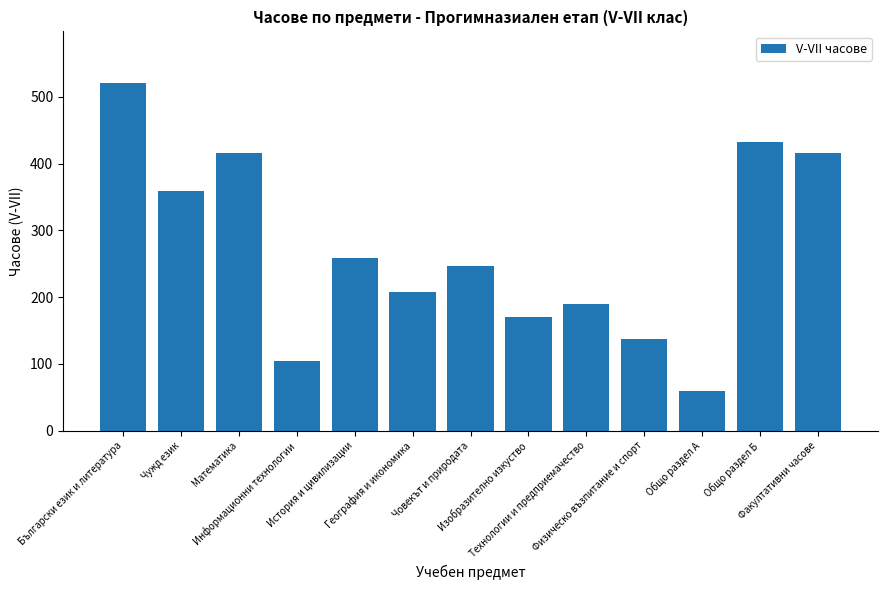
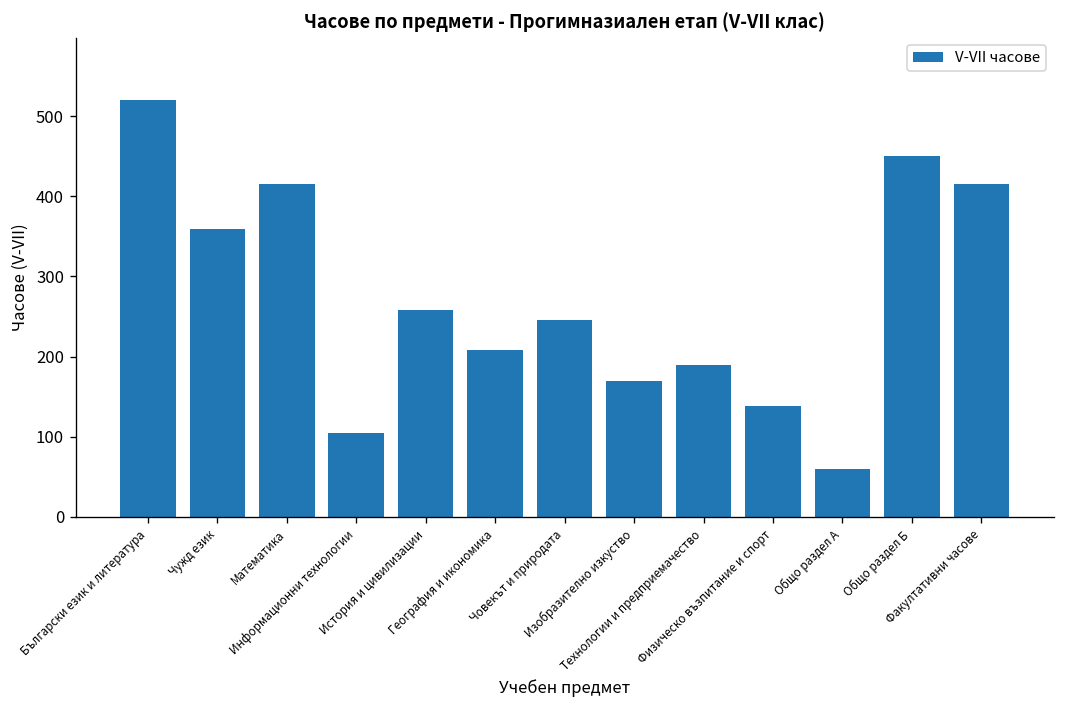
Общо раздел Б: 430 -> 450
